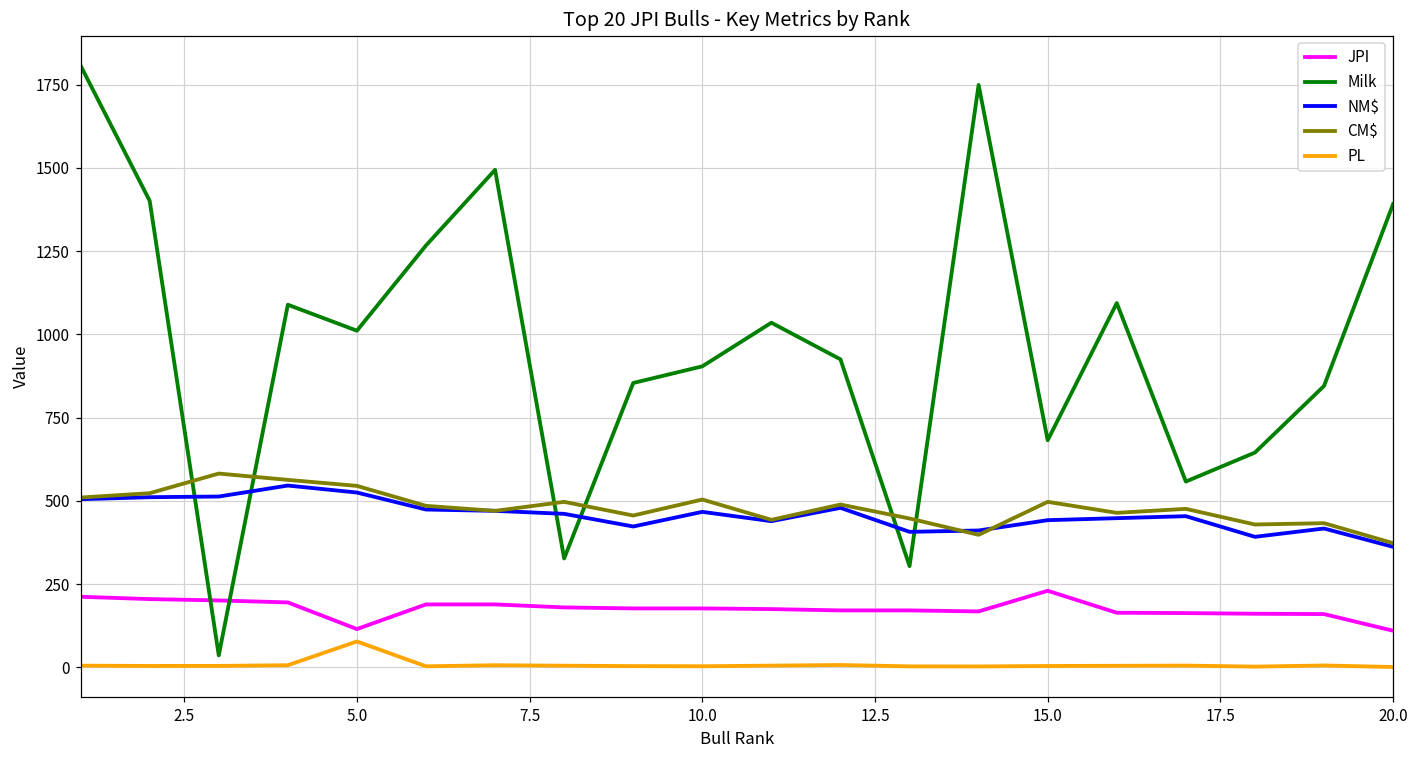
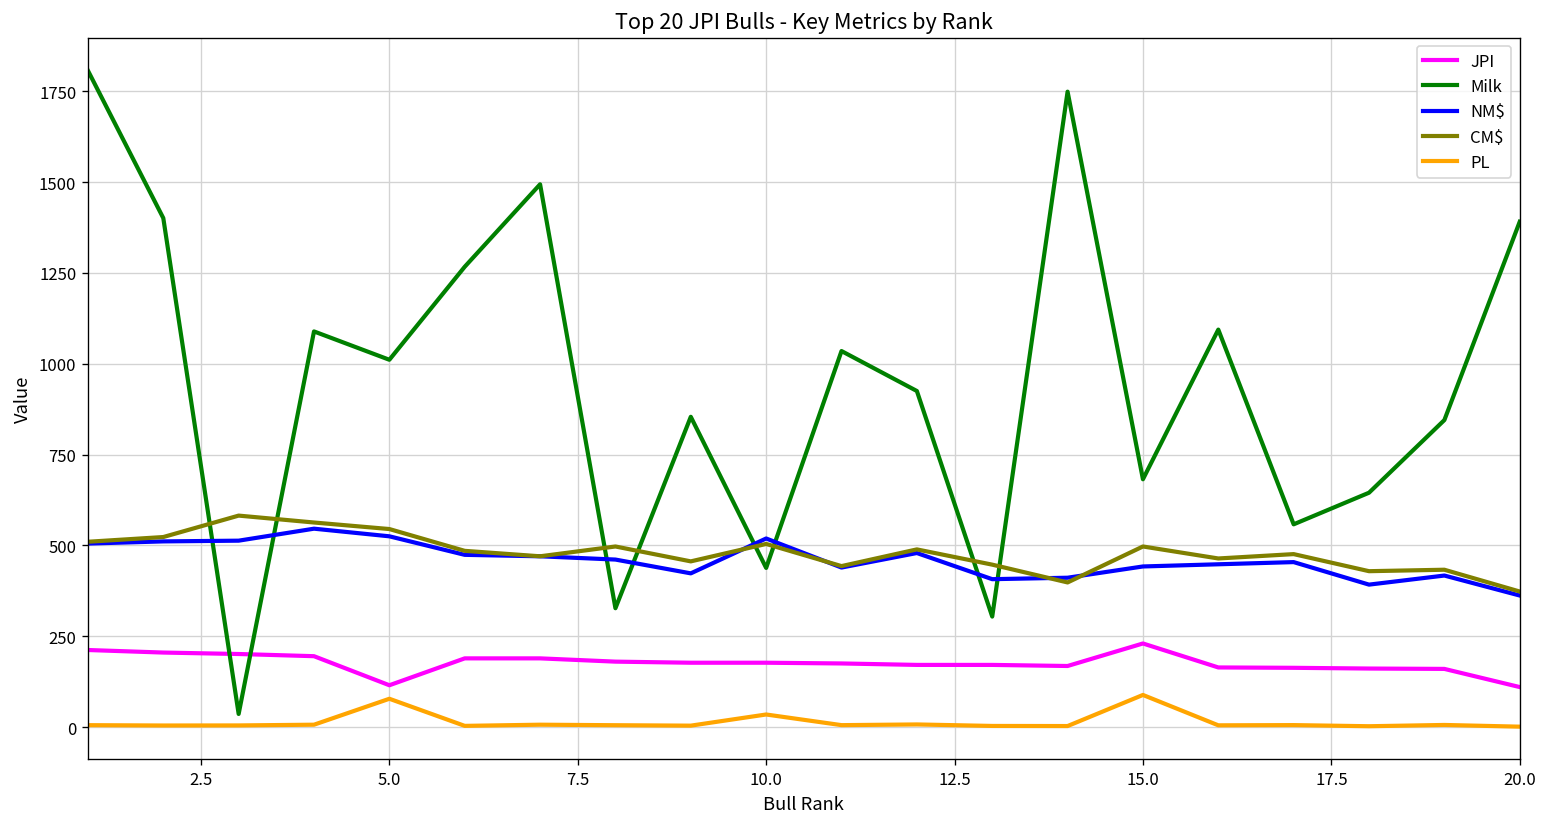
Milk, 10.0: 900 -> 440
NM$, 10.0: 470 -> 520
PL, 10.0: 0 -> 30
PL, 15.0: 0 -> 90
